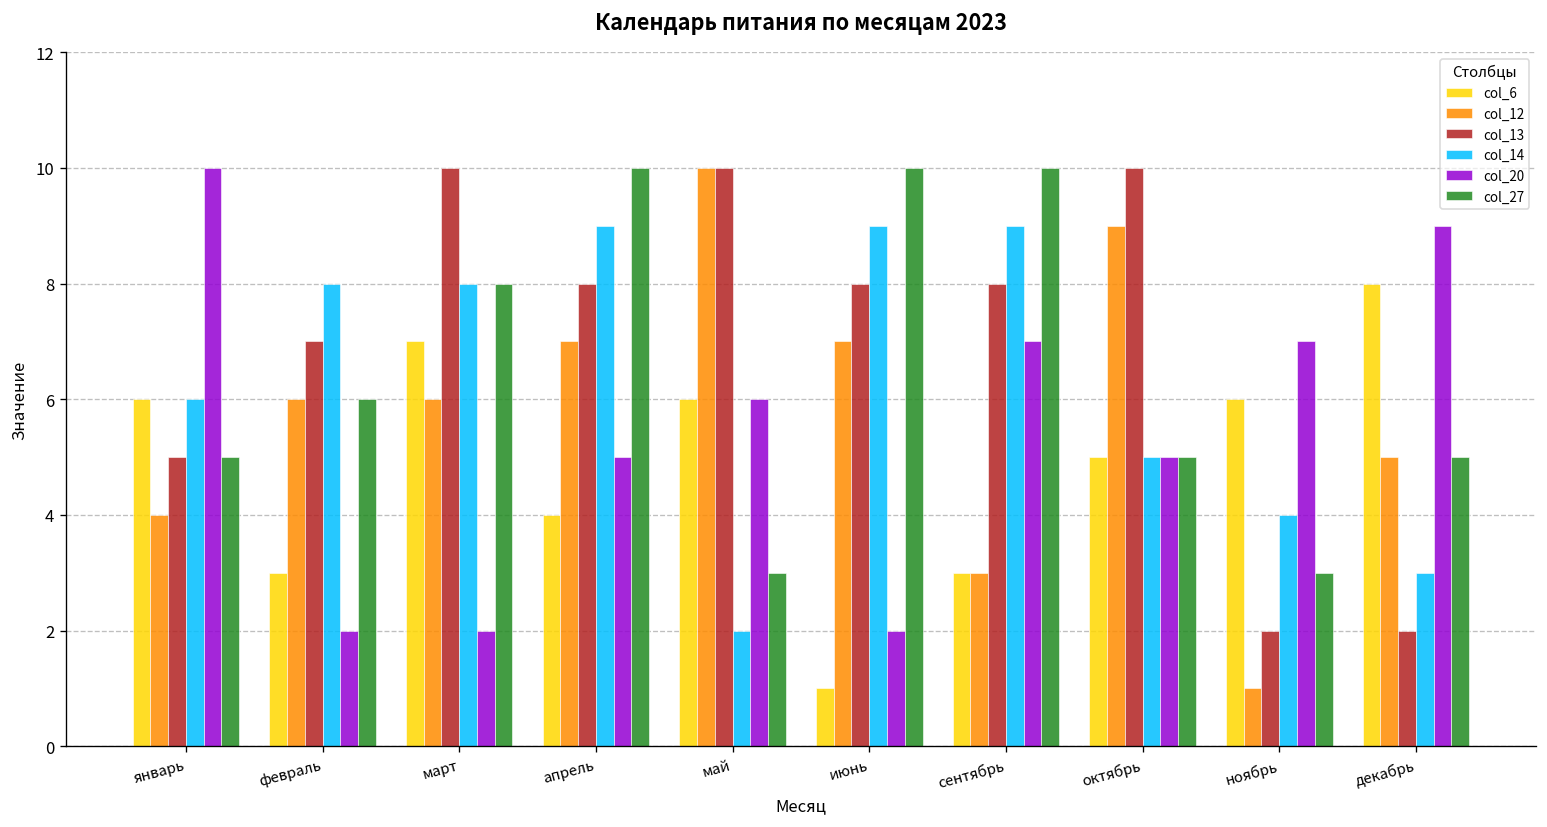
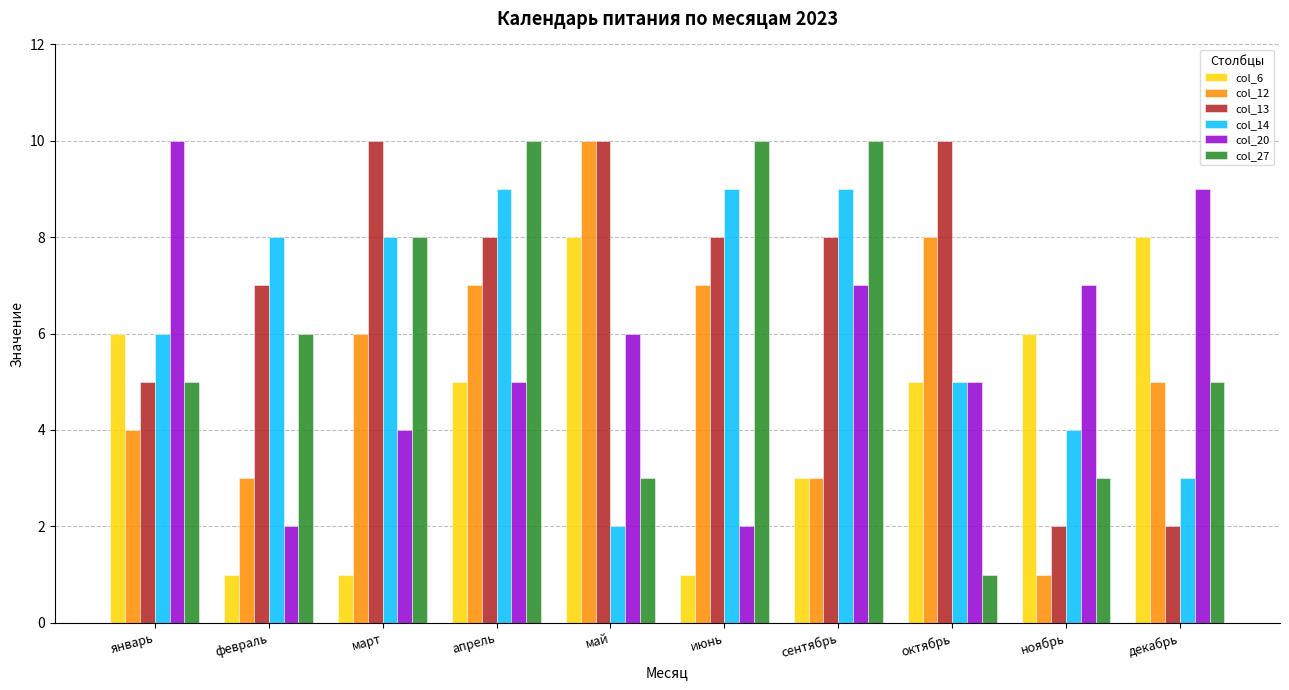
col_6, февраль: 3 -> 1
col_12, февраль: 6 -> 3
col_6, март: 7 -> 1
col_20, март: 2 -> 4
col_6, апрель: 4 -> 5
col_6, май: 6 -> 8
col_12, октябрь: 9 -> 8
col_27, октябрь: 5 -> 1
